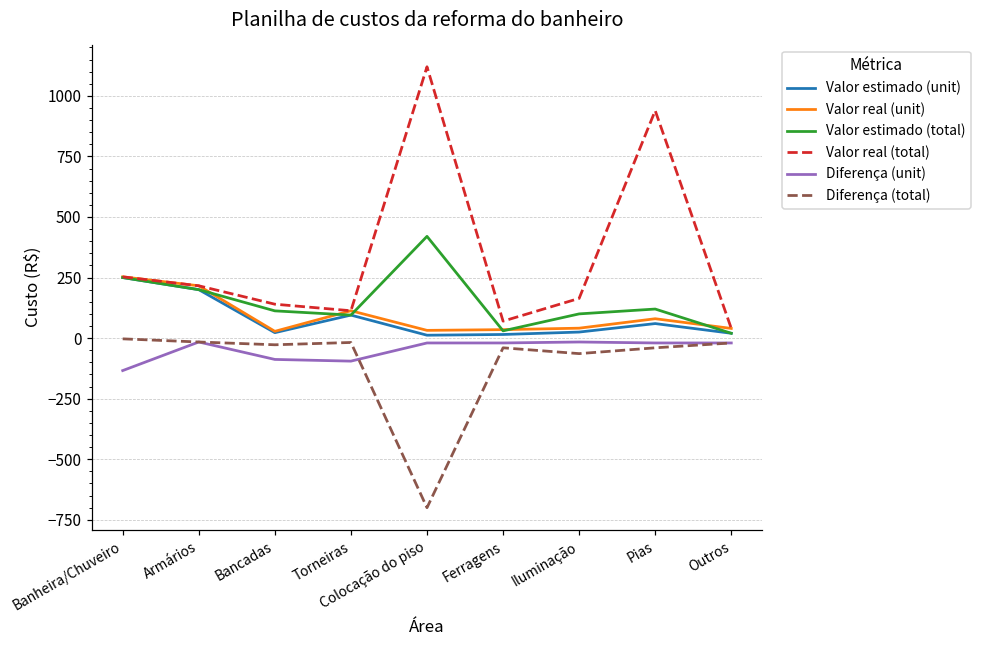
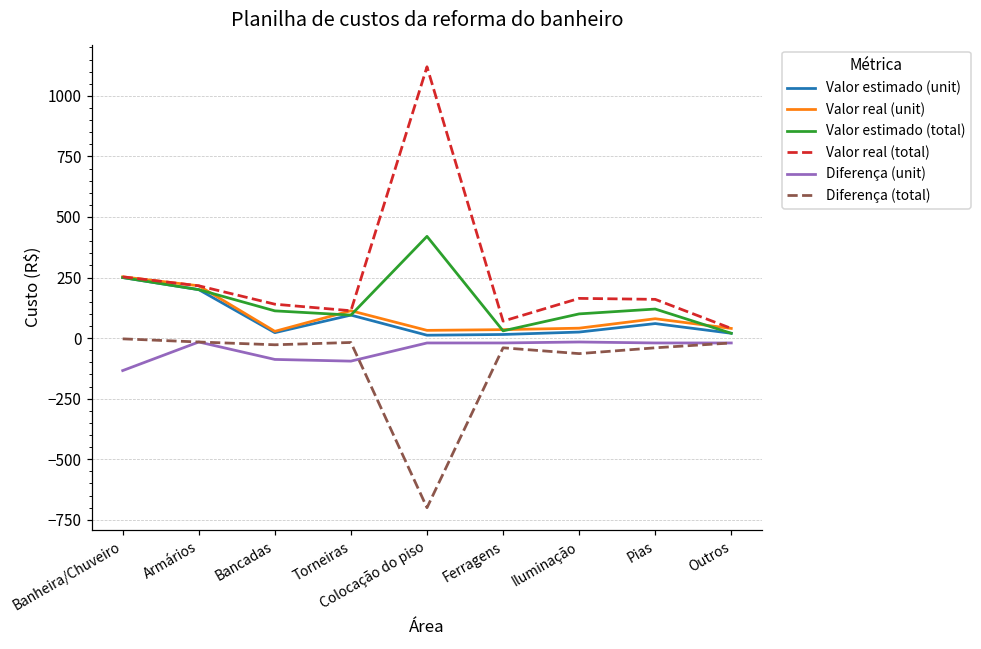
Valor real (total), Pias: 940 -> 160
